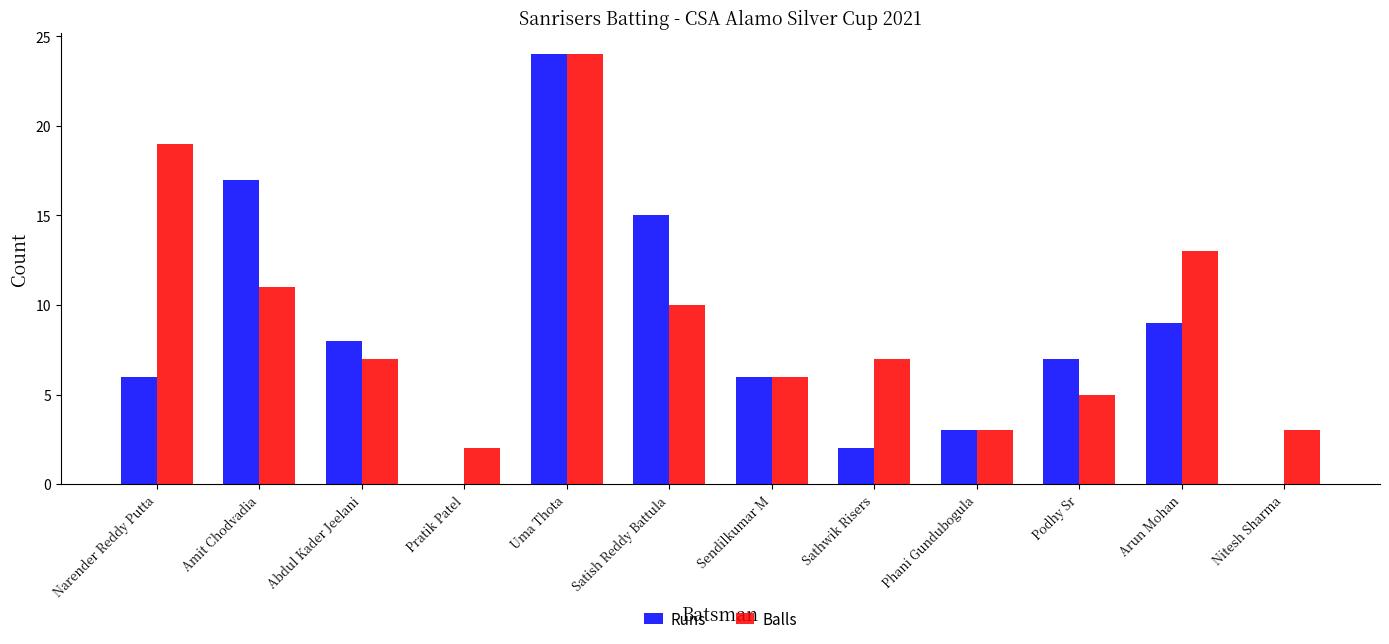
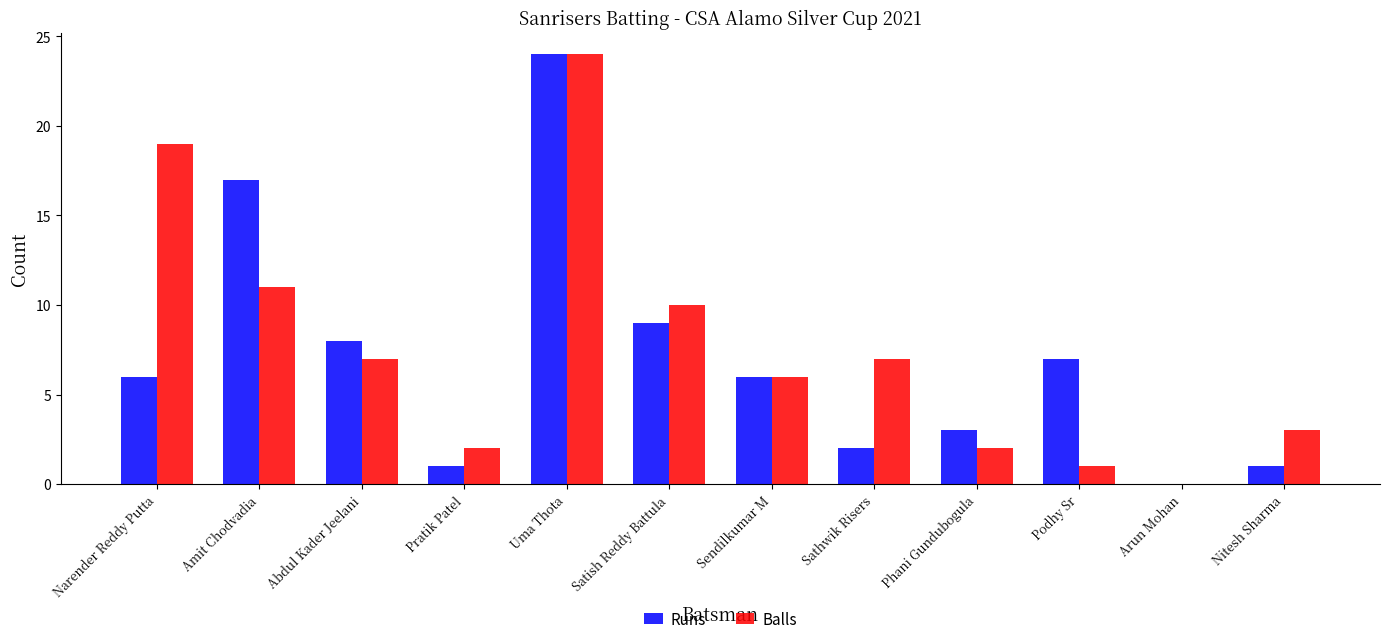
Runs, Pratik Patel: 0 -> 1
Runs, Satish Reddy Battula: 15 -> 9
Balls, Phani Gundubogula: 3 -> 2
Balls, Podhy Sr: 5 -> 1
Runs, Arun Mohan: 9 -> 0
Balls, Arun Mohan: 13 -> 0
Runs, Nitesh Sharma: 0 -> 1
